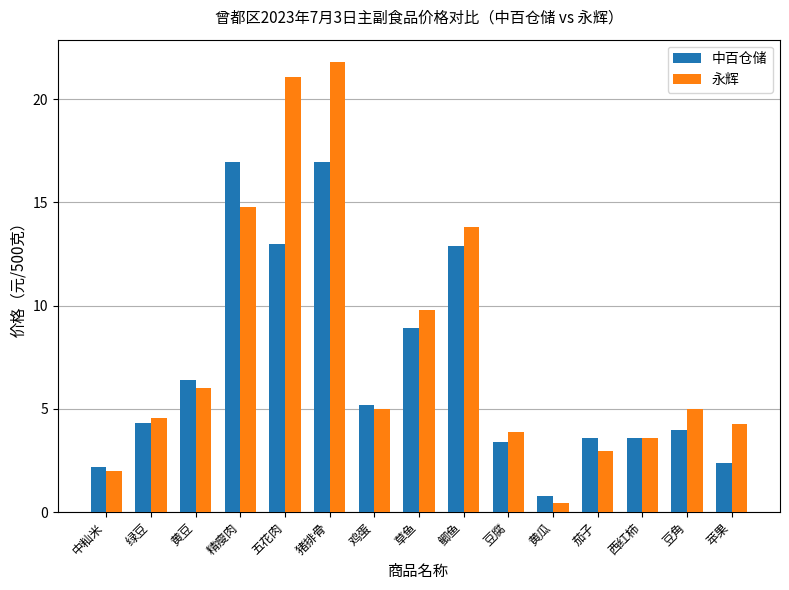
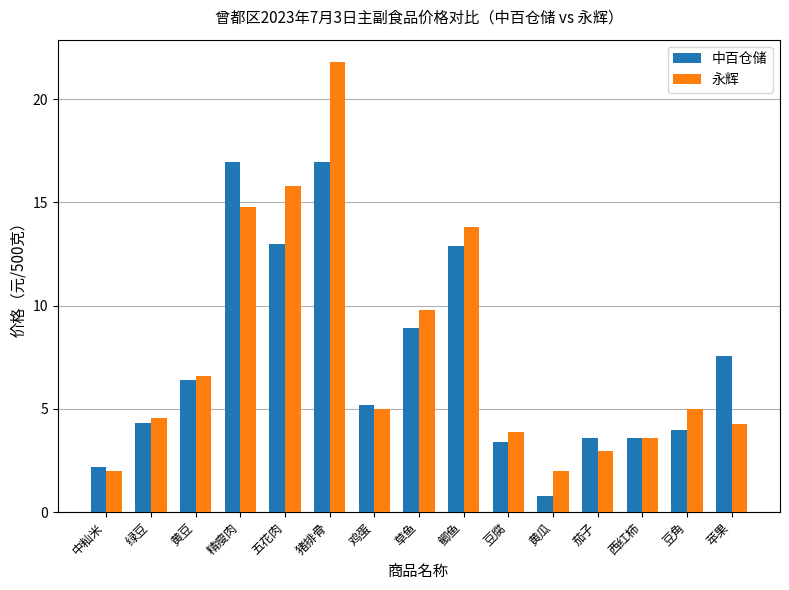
永辉, 黄豆: 6.0 -> 6.6
永辉, 五花肉: 21.1 -> 15.8
永辉, 黄瓜: 0.4 -> 2.0
中百仓储, 苹果: 2.4 -> 7.6
